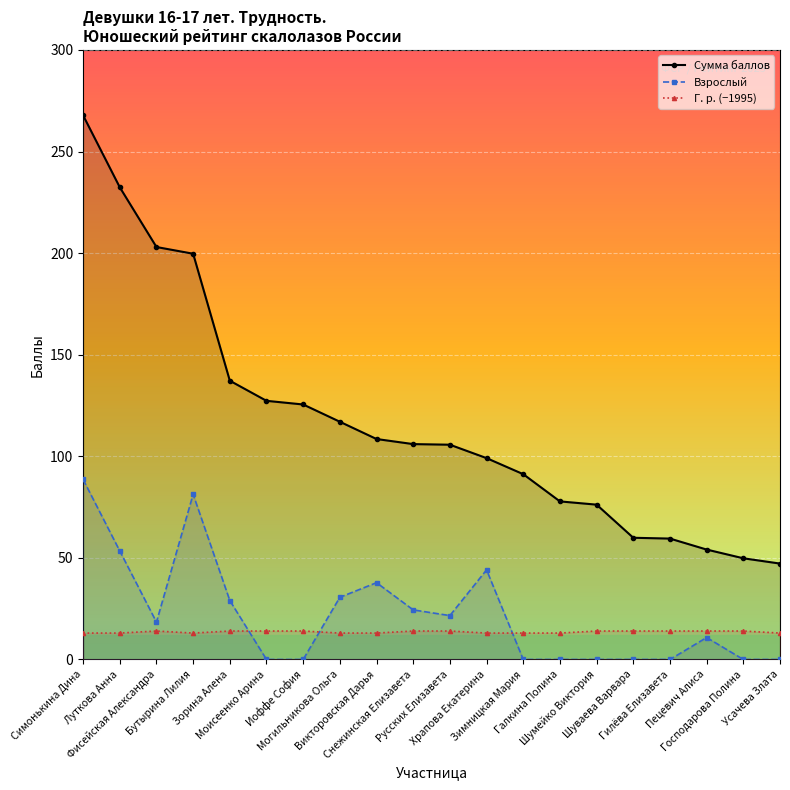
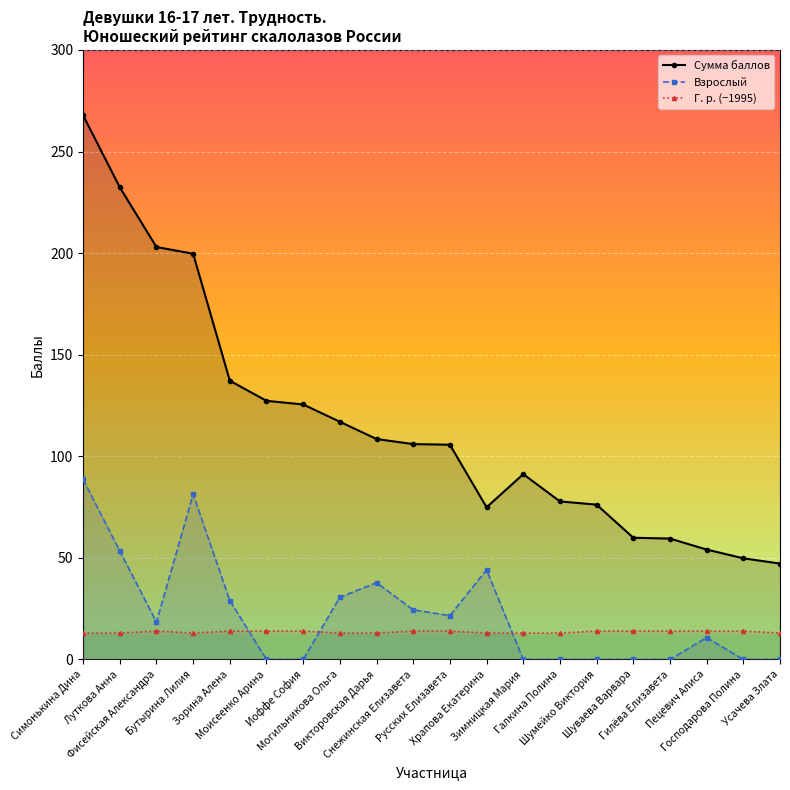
Сумма баллов, Храпова Екатерина: 99 -> 75
